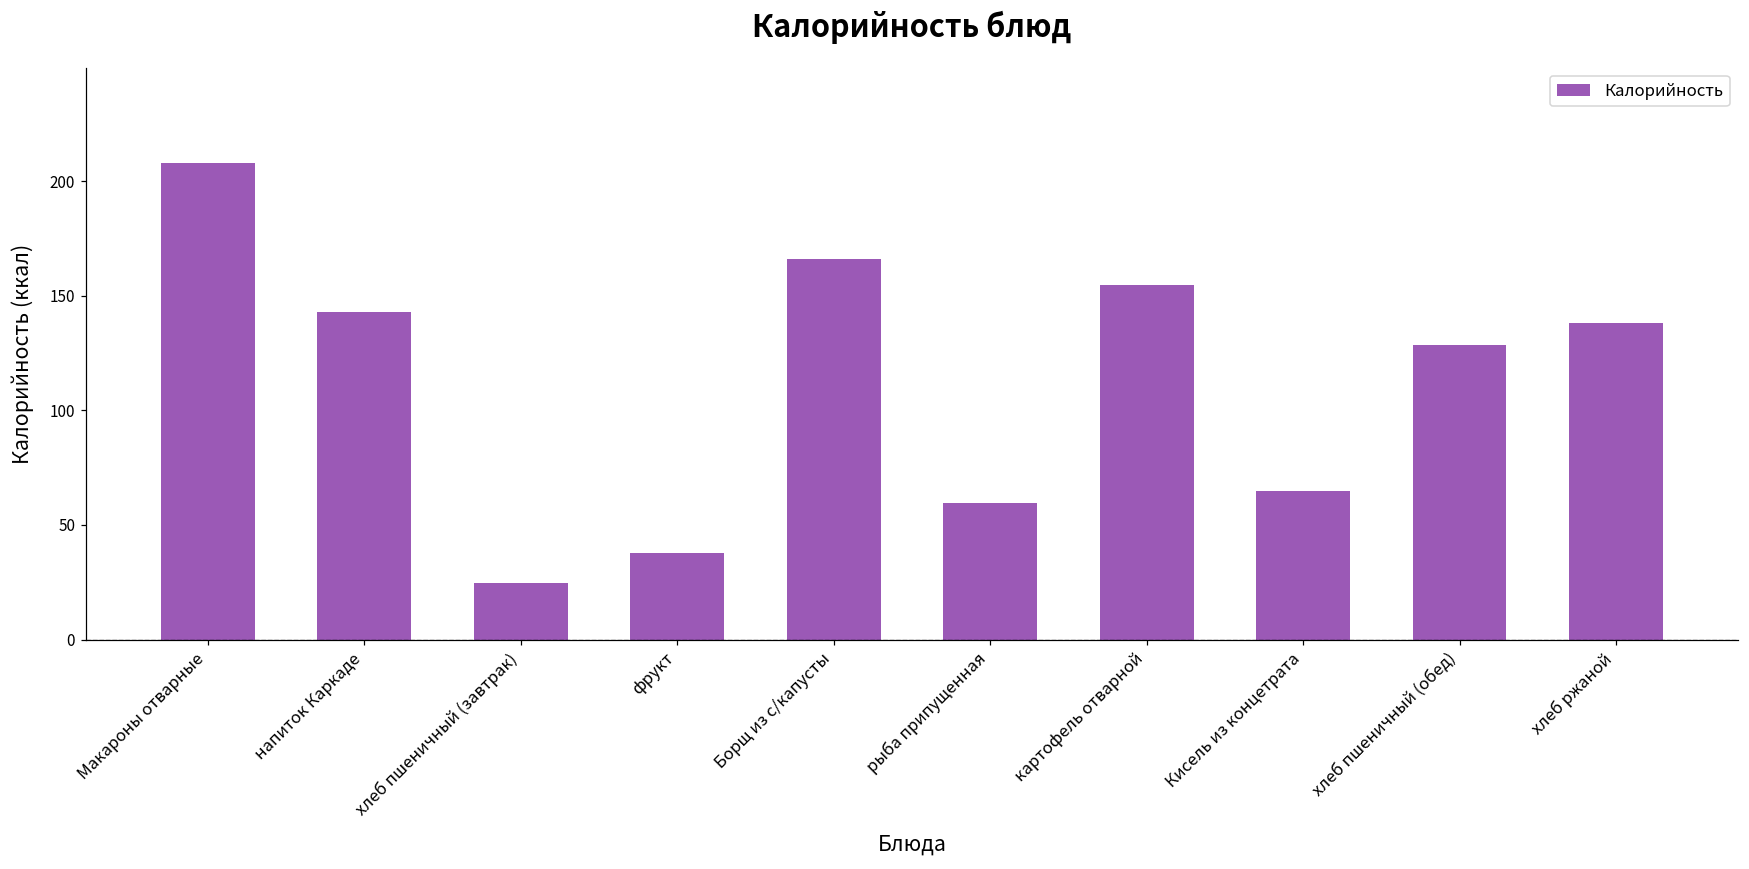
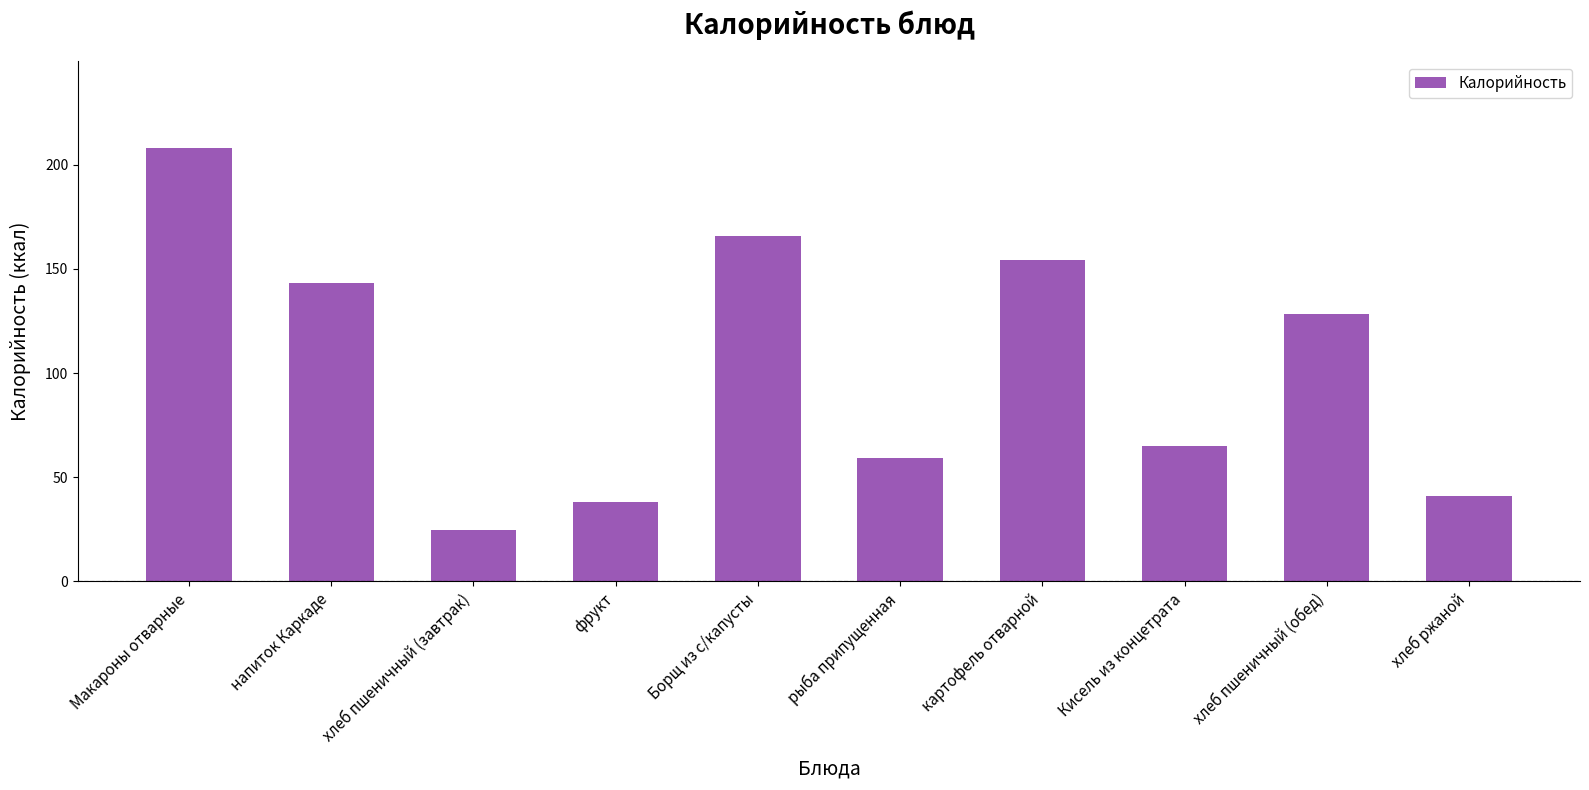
хлеб ржаной: 138 -> 41
